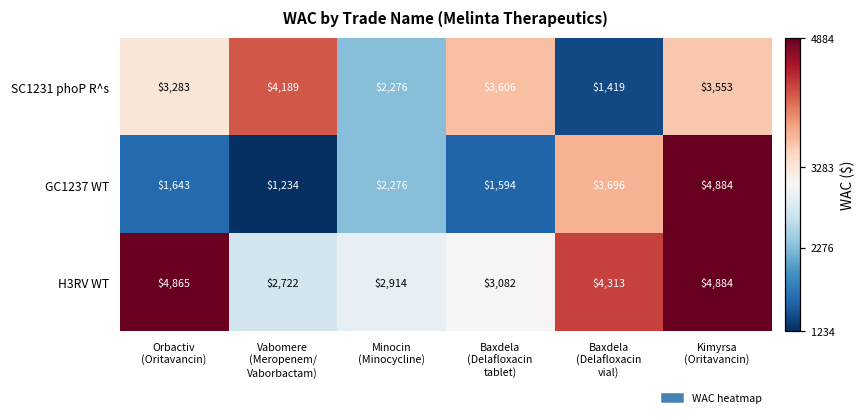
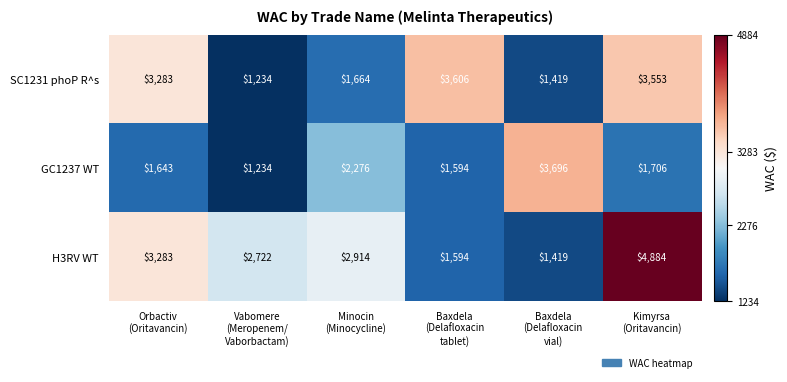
SC1231 phoP R^s, Vabomere (Meropenem/ Vaborbactam): $4,189 -> $1,234
SC1231 phoP R^s, Minocin (Minocycline): $2,276 -> $1,664
GC1237 WT, Kimyrsa (Oritavancin): $4,884 -> $1,706
H3RV WT, Orbactiv (Oritavancin): $4,865 -> $3,283
H3RV WT, Baxdela (Delafloxacin tablet): $3,082 -> $1,594
H3RV WT, Baxdela (Delafloxacin vial): $4,313 -> $1,419
